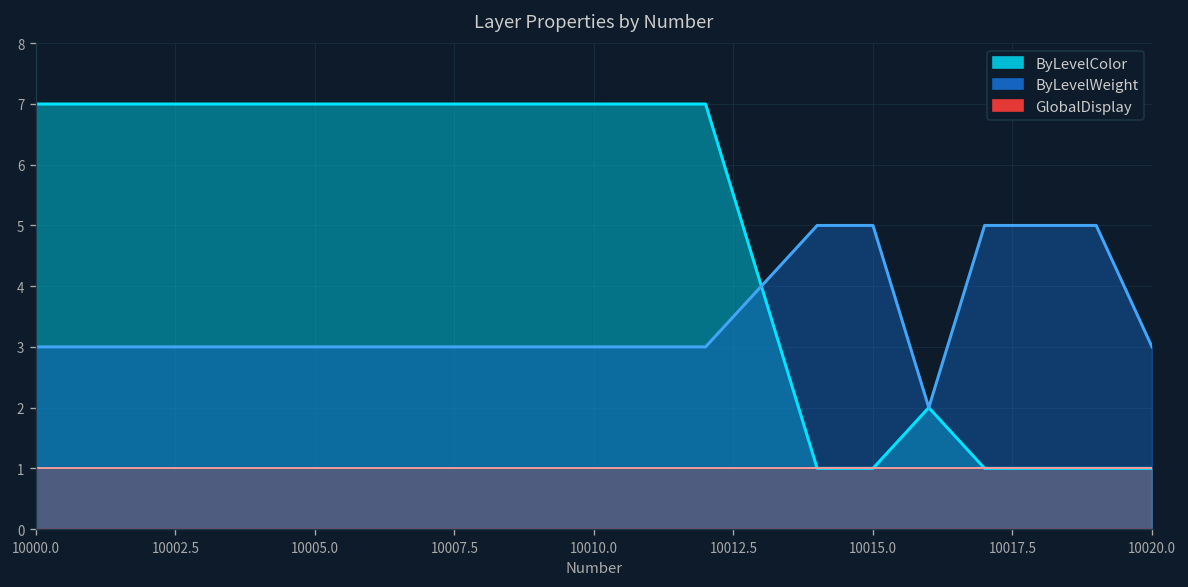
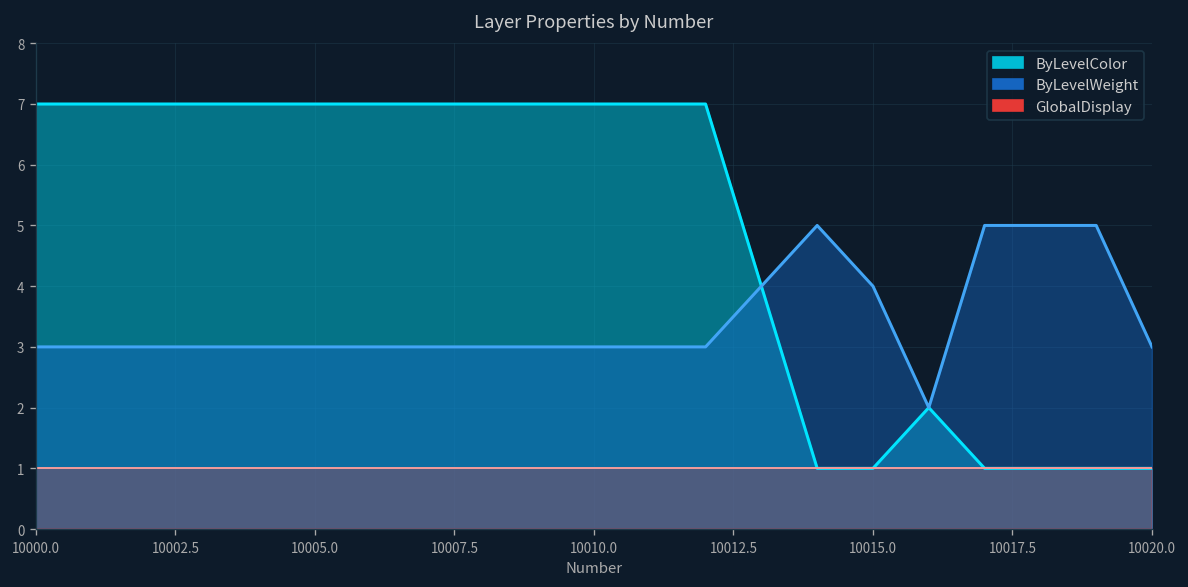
ByLevelWeight, 10015.0: 5 -> 4
